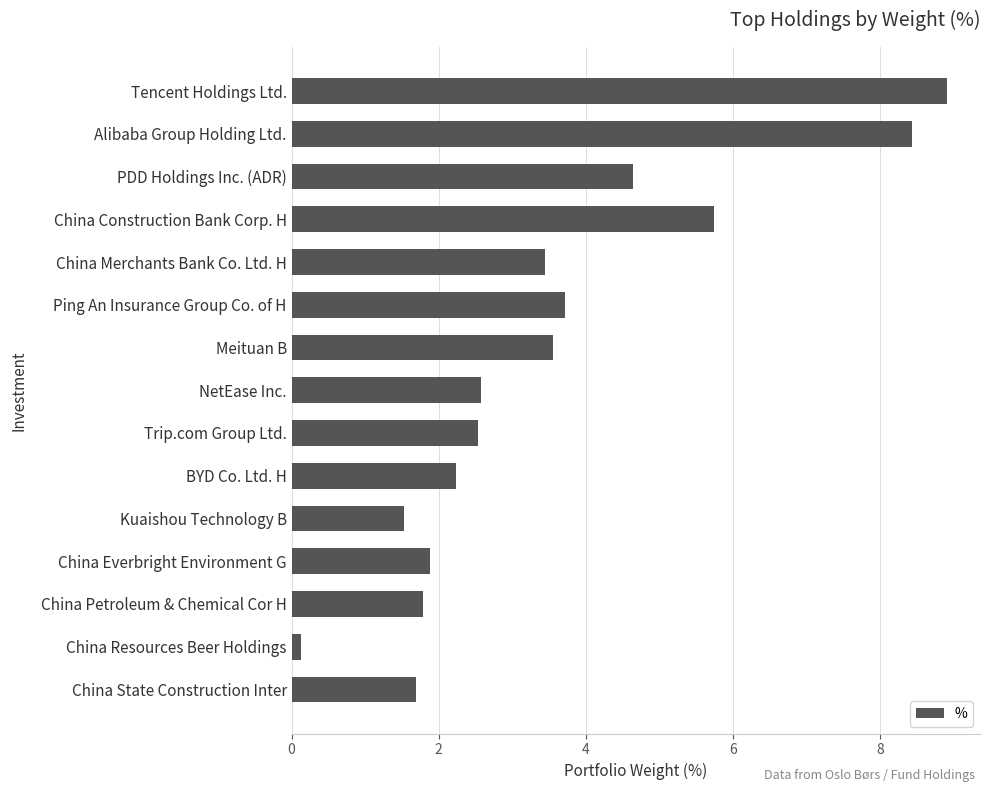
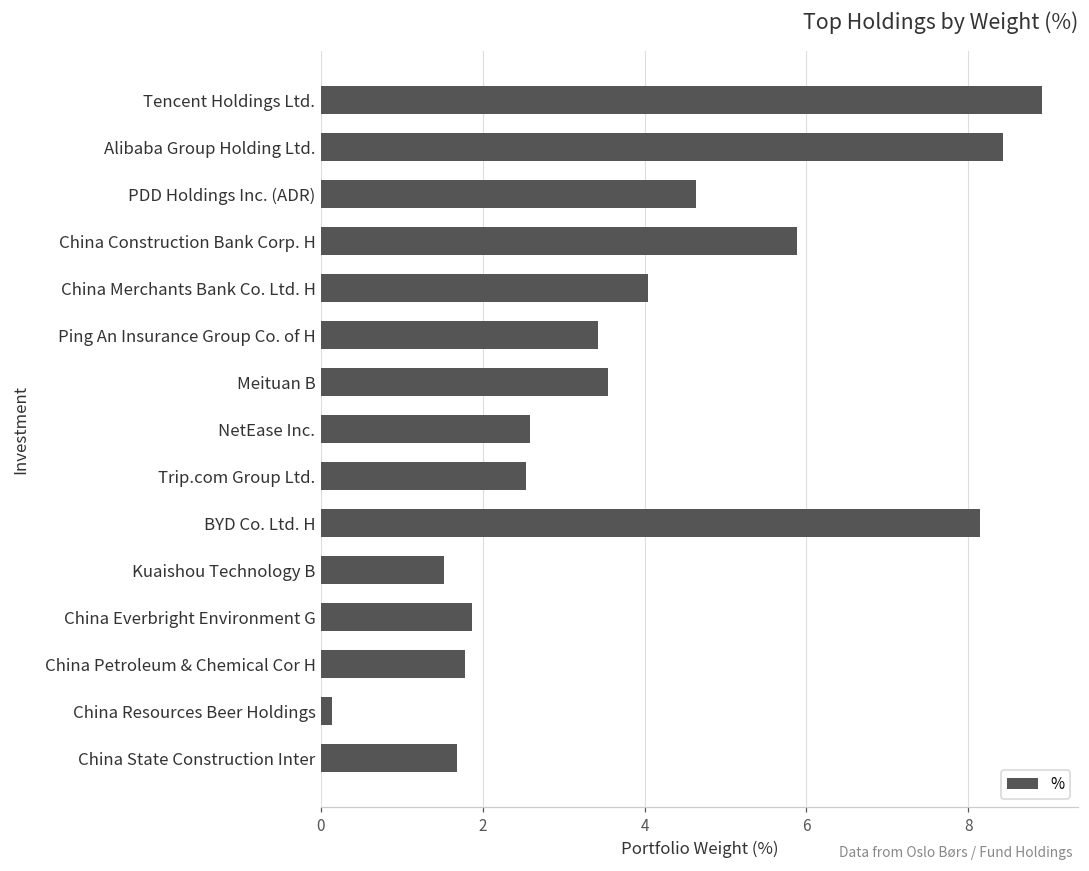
China Construction Bank Corp. H: 5.7 -> 5.9
China Merchants Bank Co. Ltd. H: 3.4 -> 4.0
Ping An Insurance Group Co. of H: 3.7 -> 3.4
BYD Co. Ltd. H: 2.2 -> 8.1
